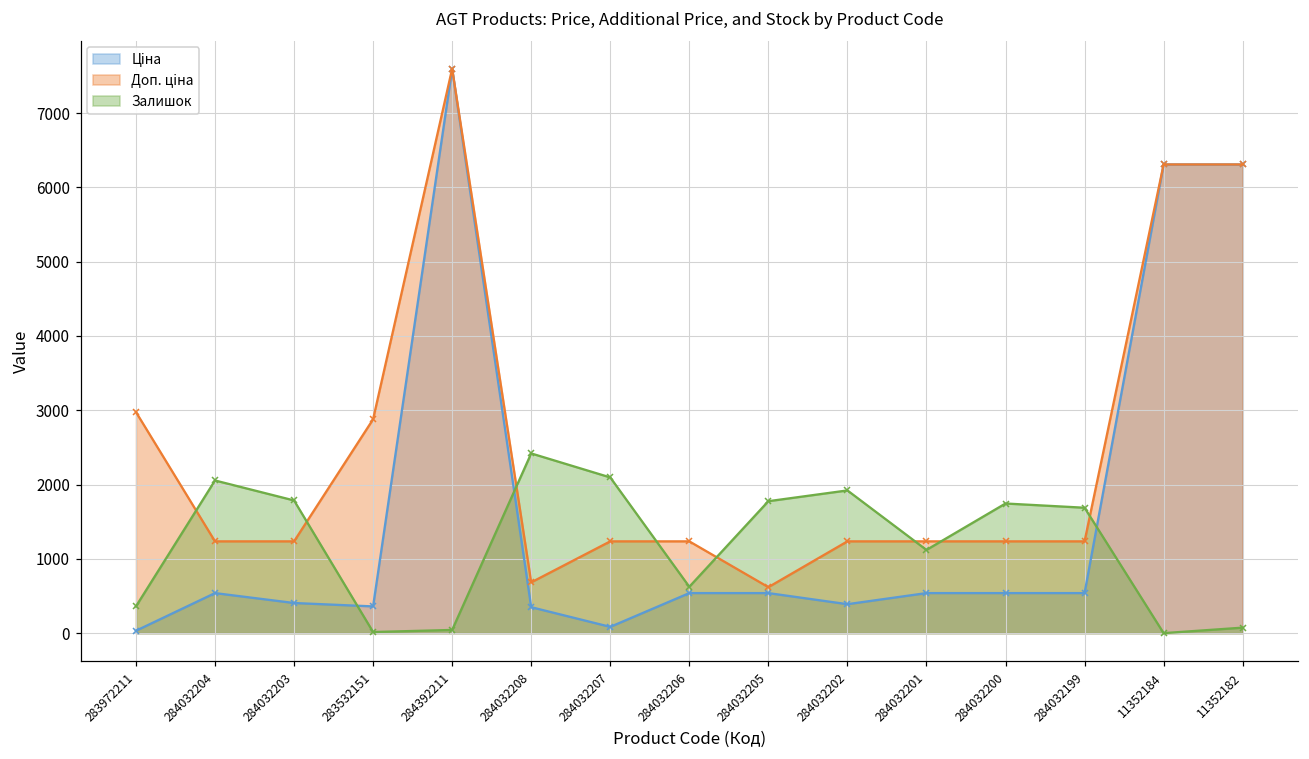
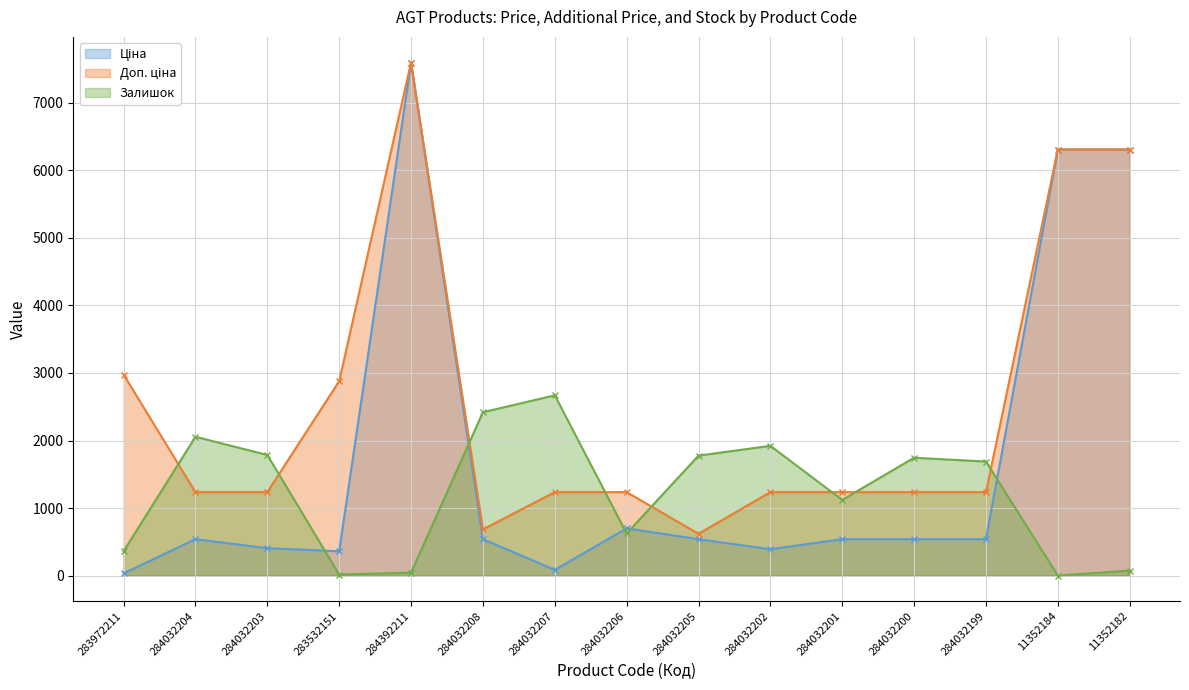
Ціна, 284032208: 300 -> 500
Залишок, 284032207: 2100 -> 2700
Ціна, 284032206: 500 -> 700
